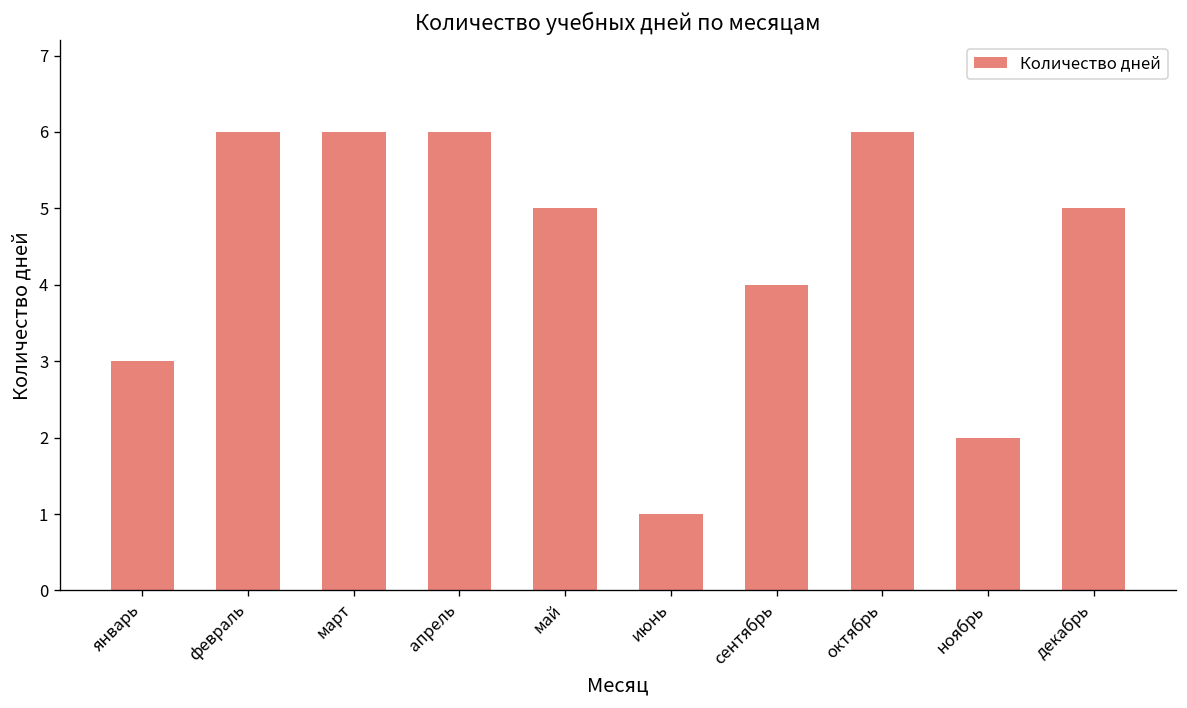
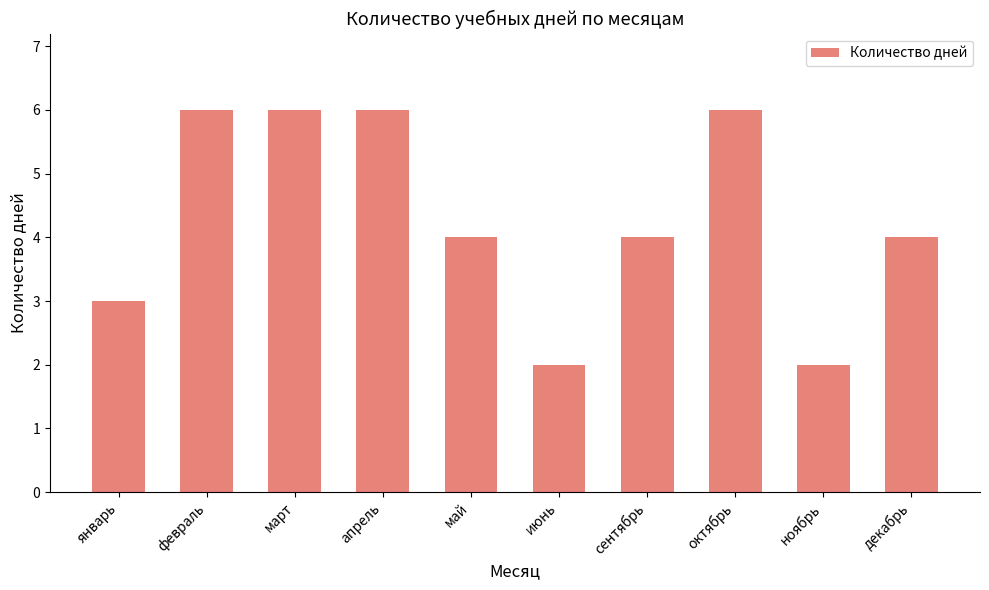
май: 5 -> 4
июнь: 1 -> 2
декабрь: 5 -> 4
